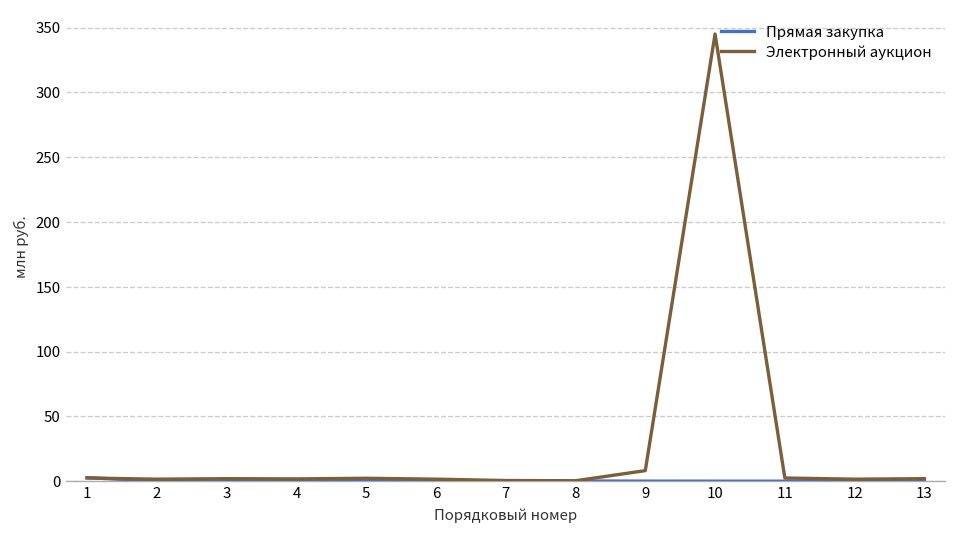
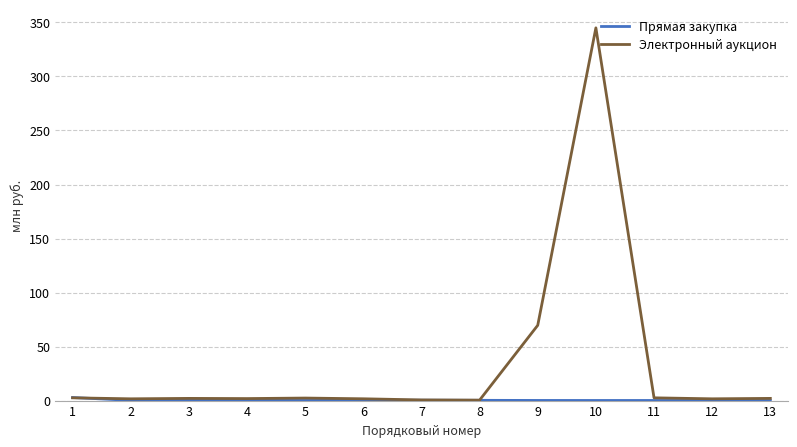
Электронный аукцион, 9: 8 -> 70
